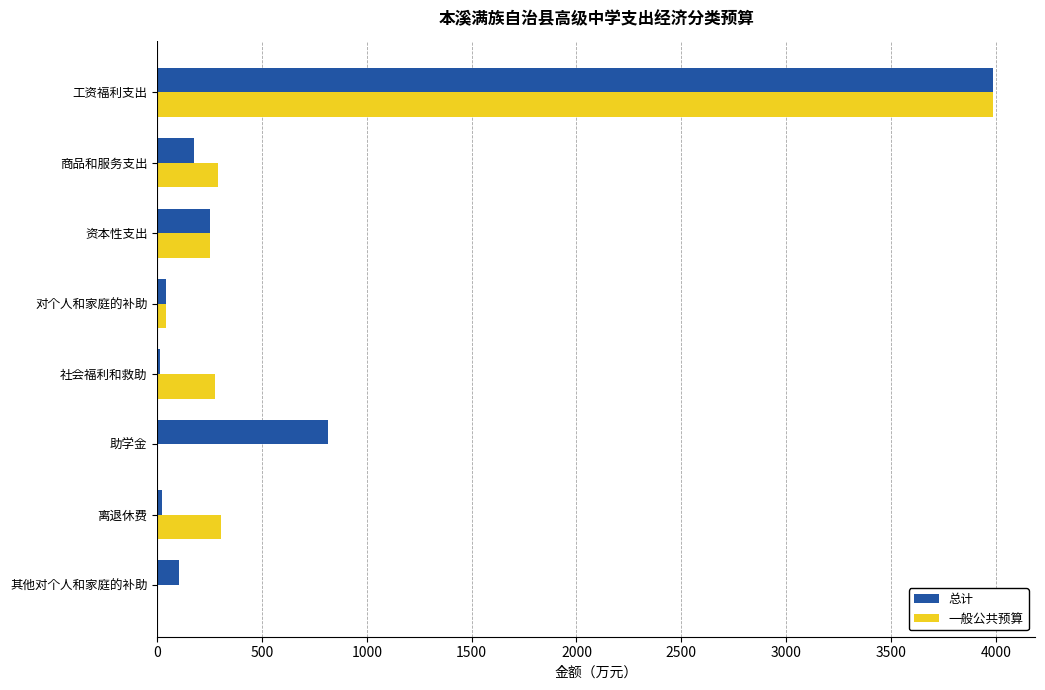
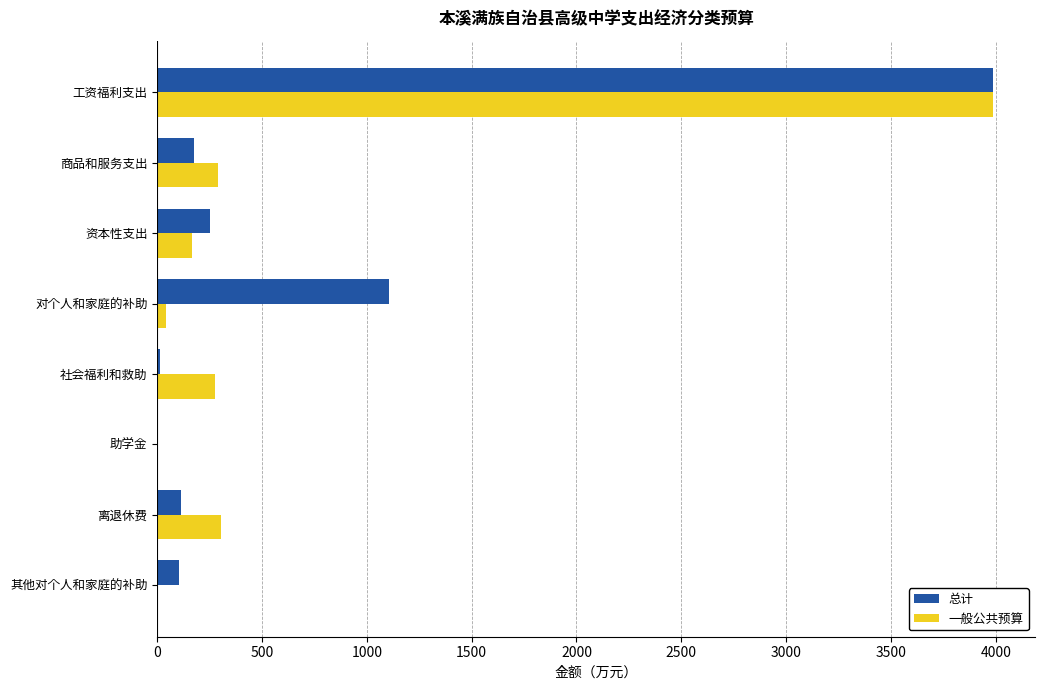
一般公共预算, 资本性支出: 250 -> 160
总计, 对个人和家庭的补助: 40 -> 1110
总计, 助学金: 810 -> 10
总计, 离退休费: 20 -> 120
